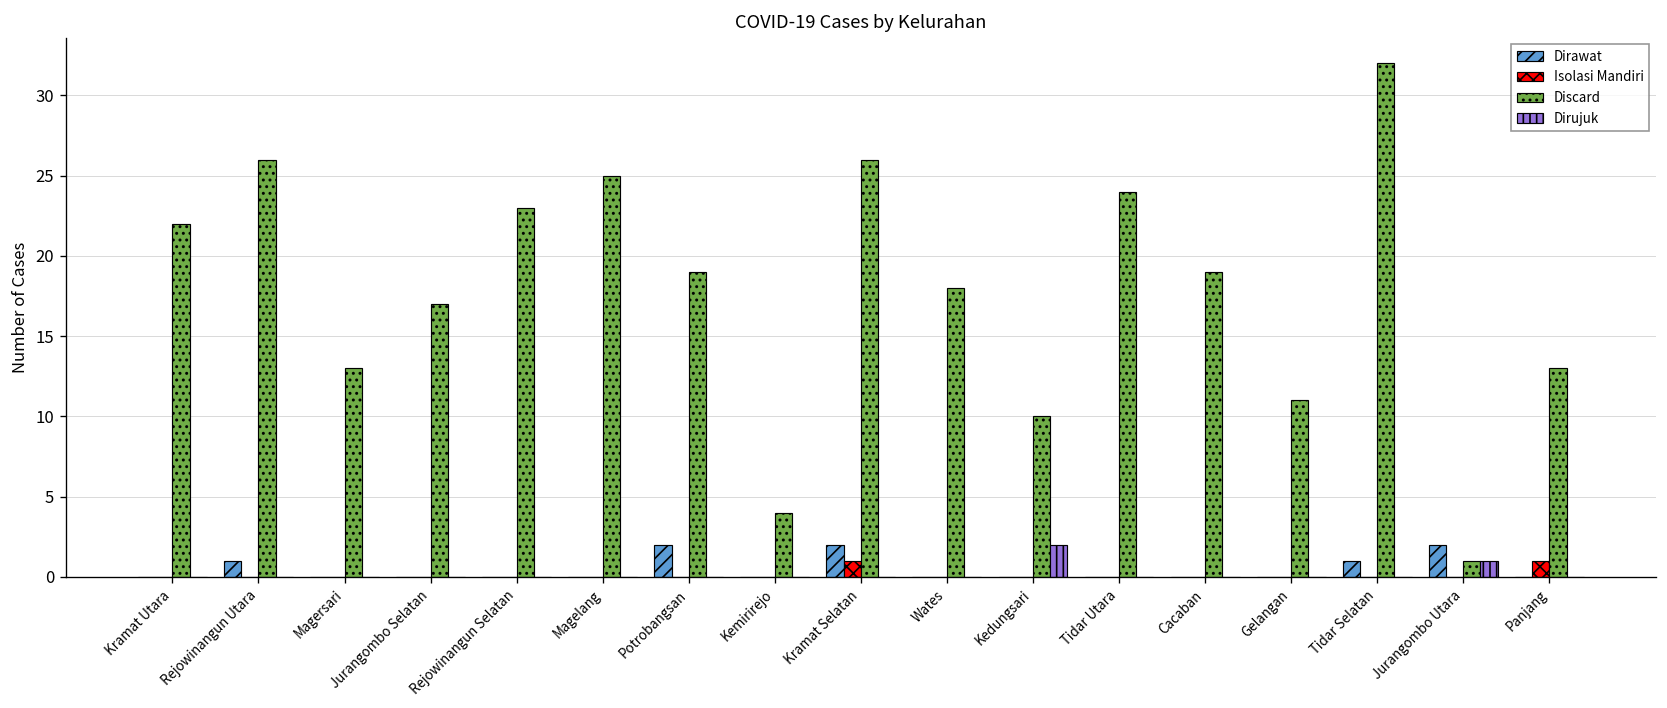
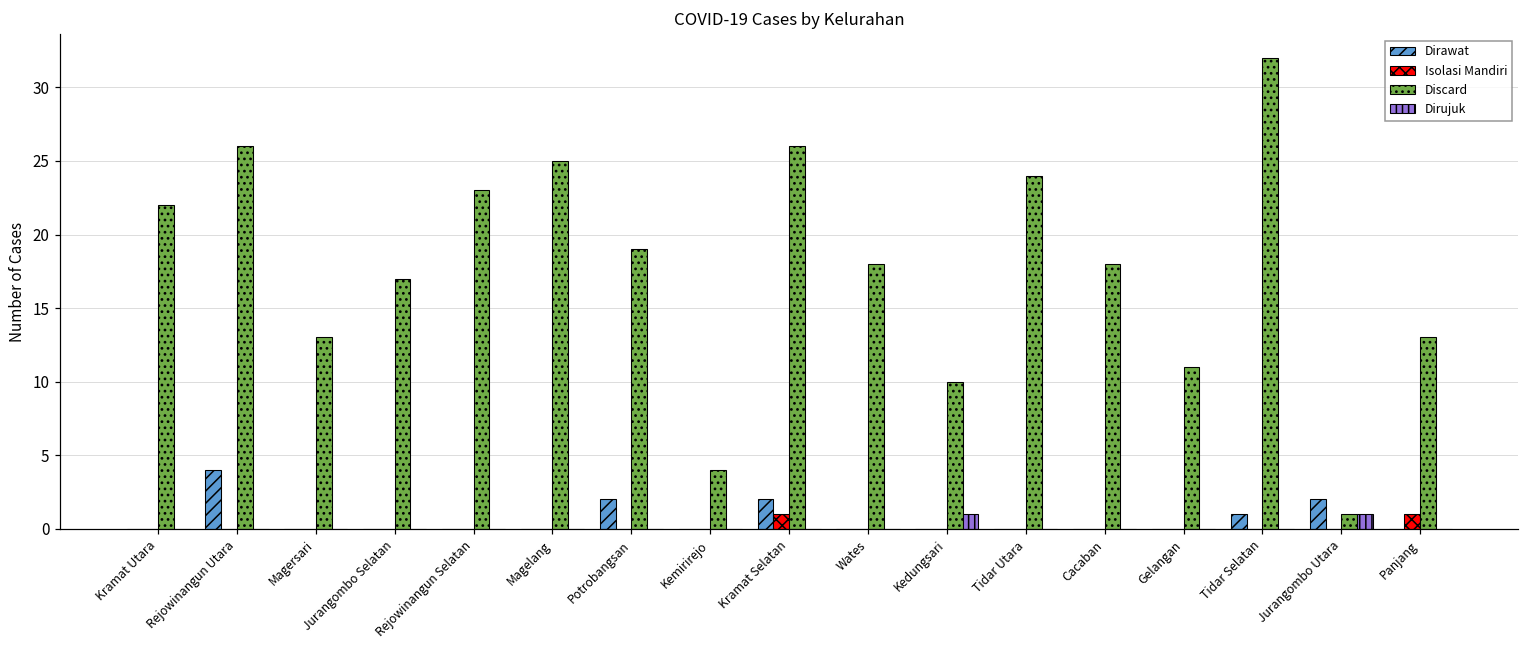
Dirawat, Rejowinangun Utara: 1 -> 4
Dirujuk, Kedungsari: 2 -> 1
Discard, Cacaban: 19 -> 18
